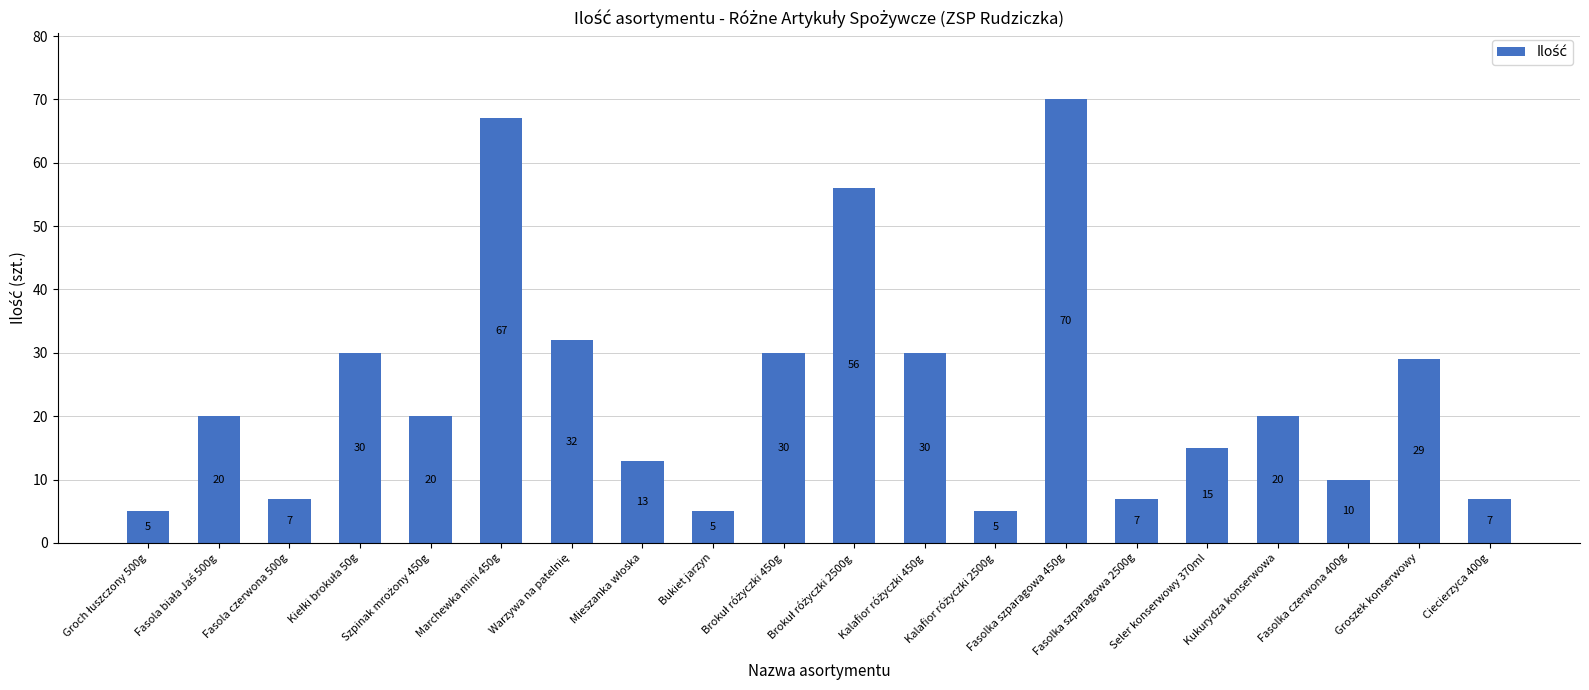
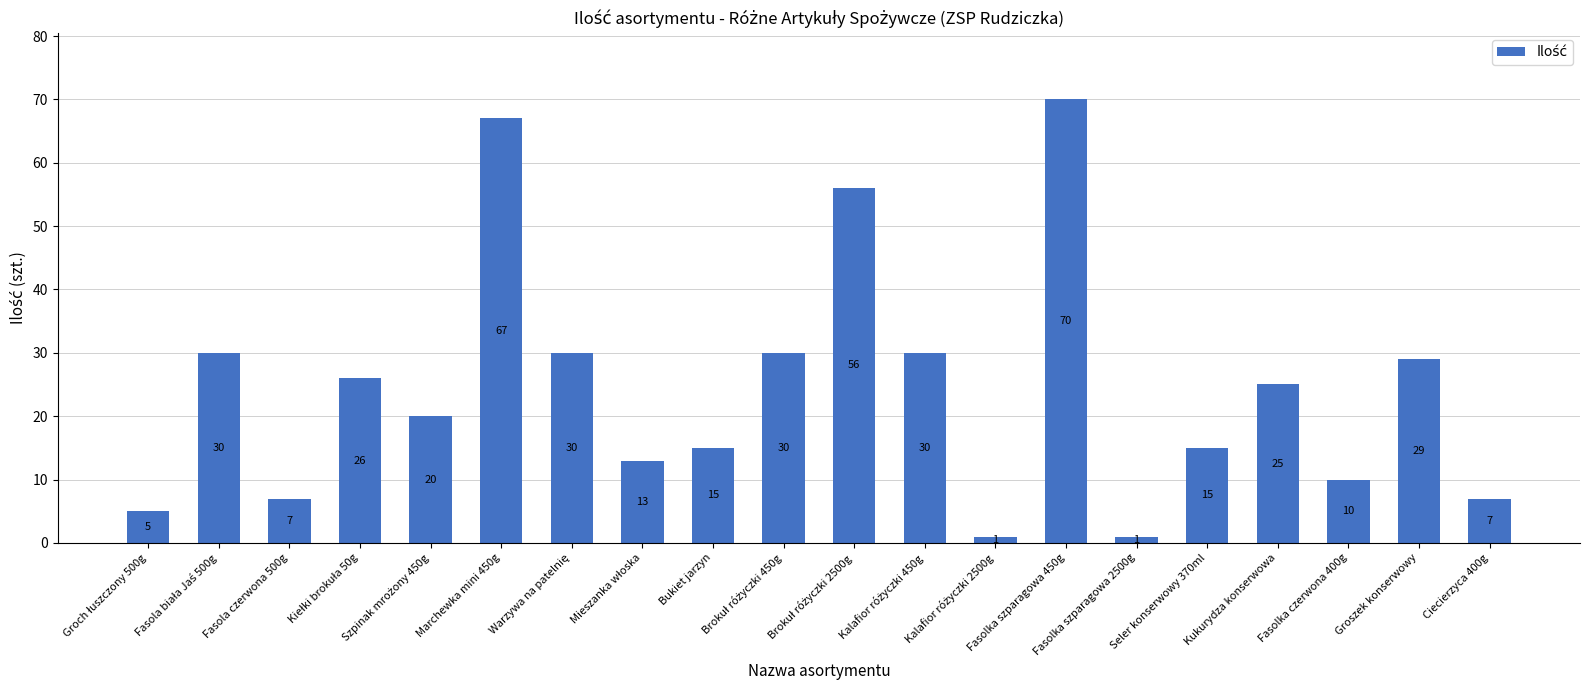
Fasola biała Jaś 500g: 20 -> 30
Kiełki brokuła 50g: 30 -> 26
Warzywa na patelnię: 32 -> 30
Bukiet jarzyn: 5 -> 15
Kalafior różyczki 2500g: 5 -> 1
Fasolka szparagowa 2500g: 7 -> 1
Kukurydza konserwowa: 20 -> 25
